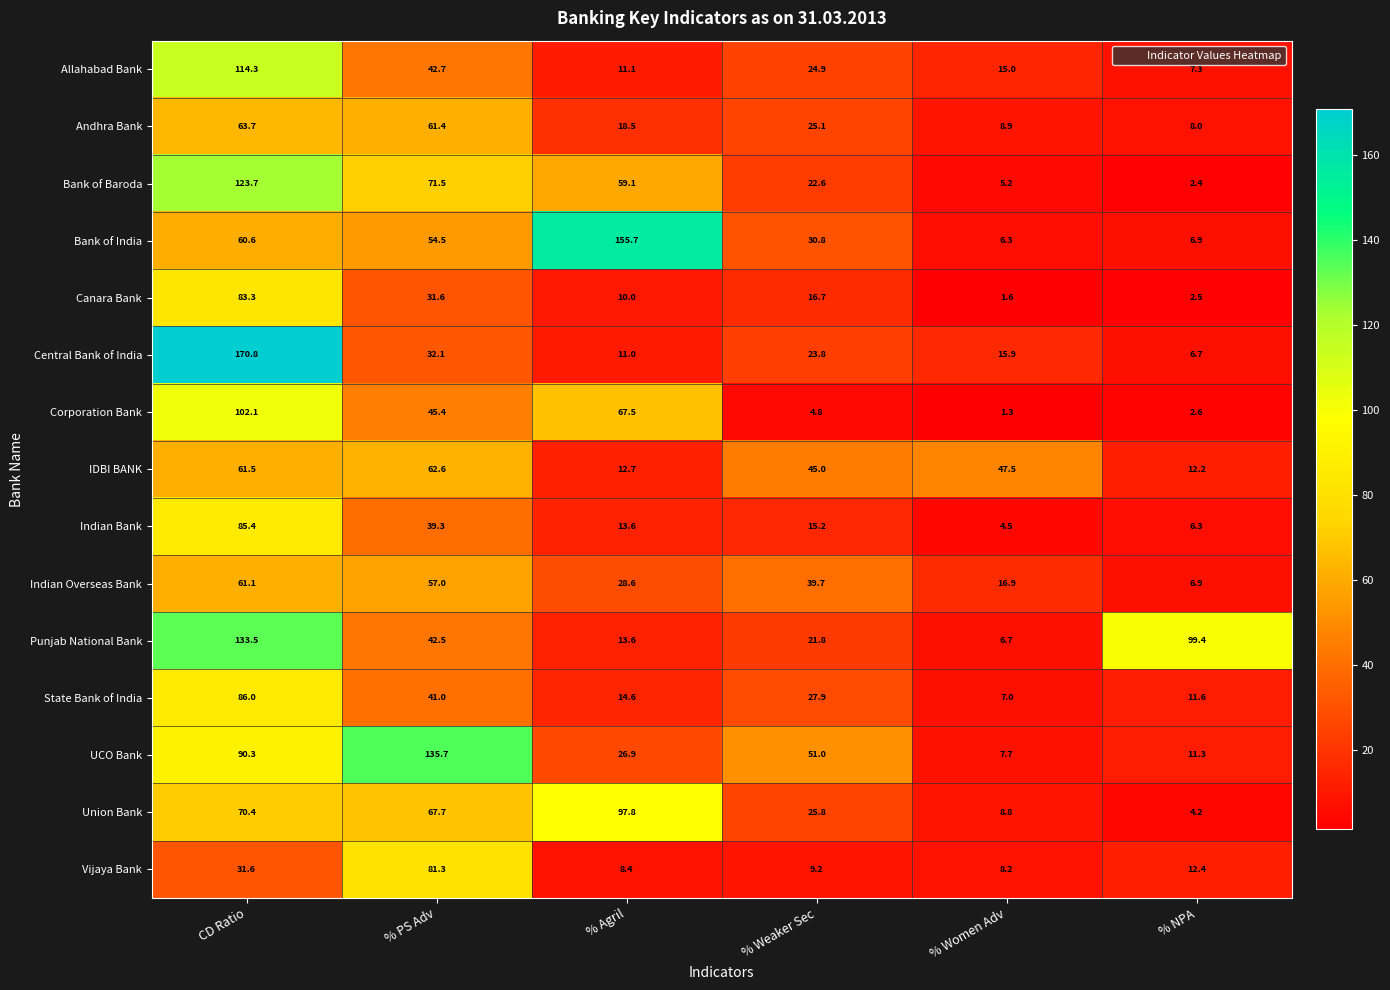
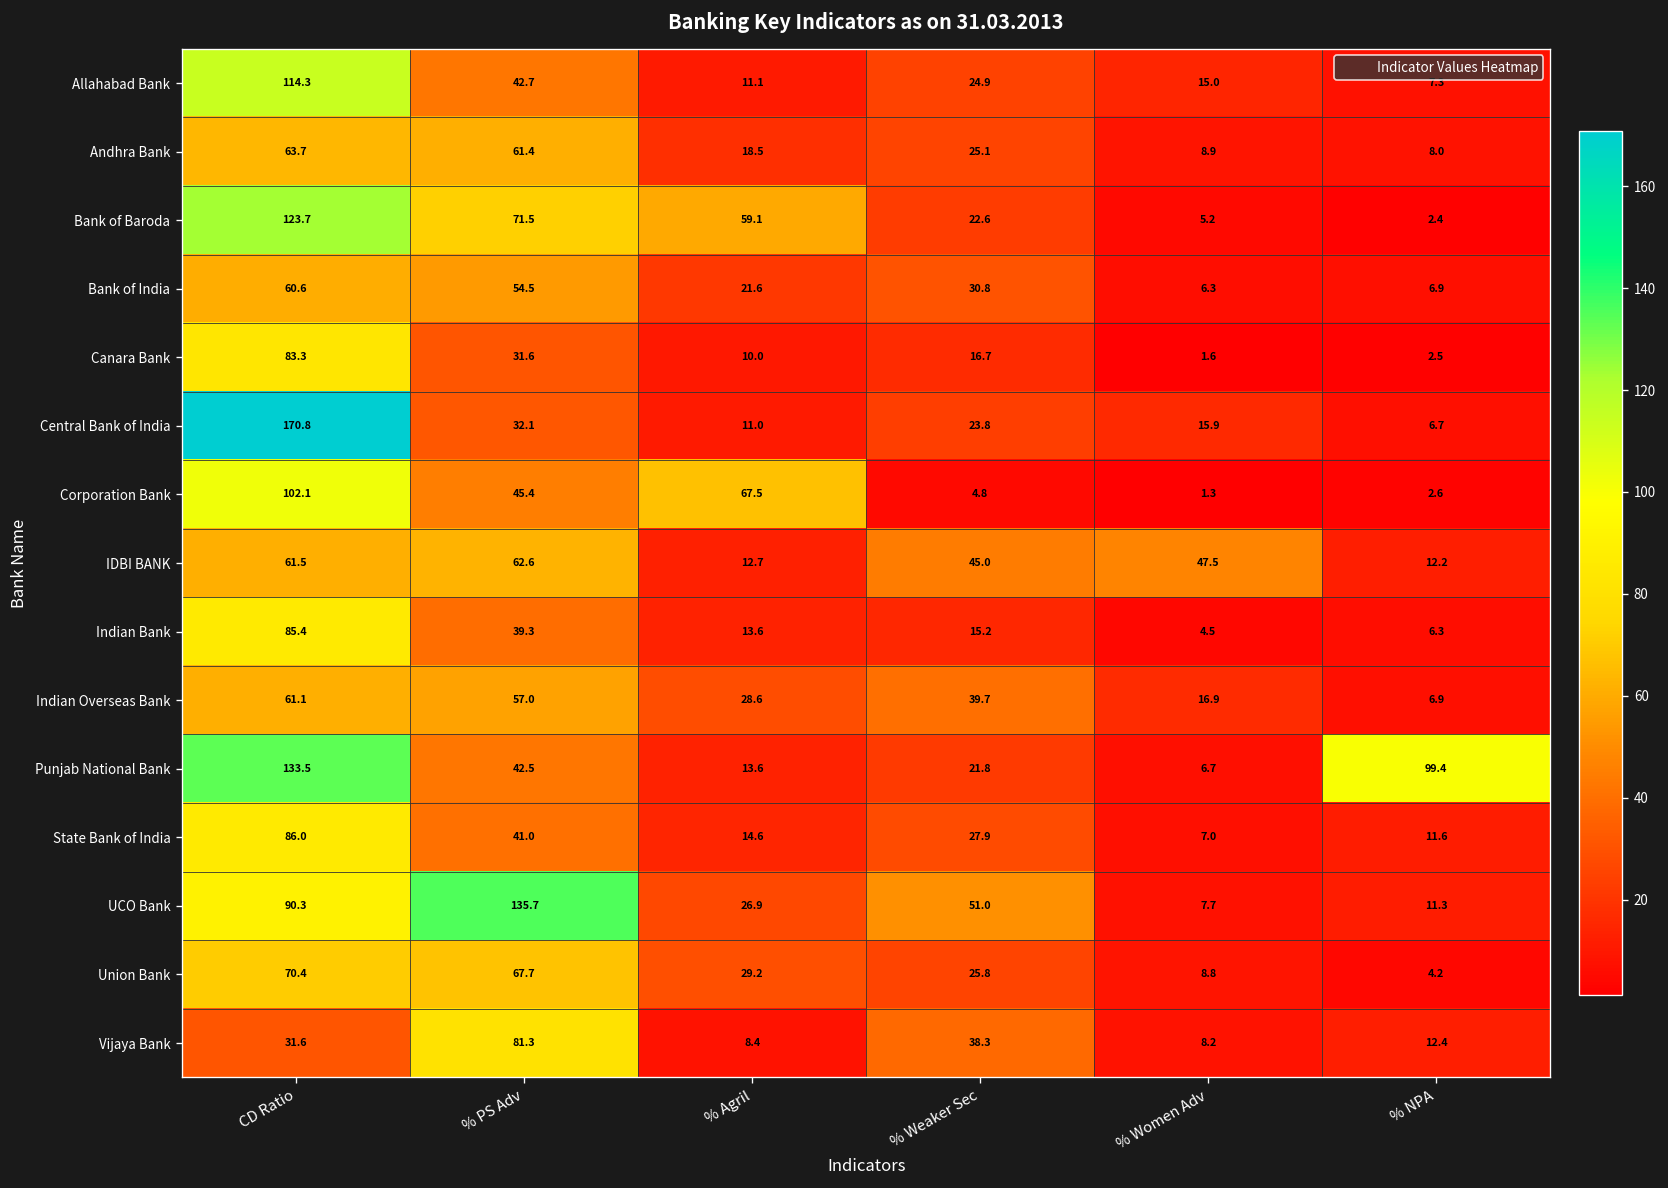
Bank of India, % Agril: 155.7 -> 21.6
Union Bank, % Agril: 97.8 -> 29.2
Vijaya Bank, % Weaker Sec: 9.2 -> 38.3
